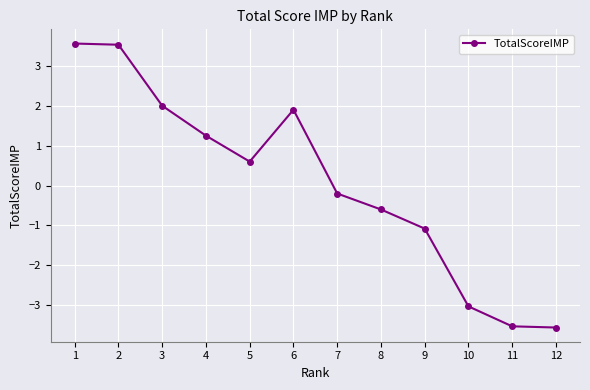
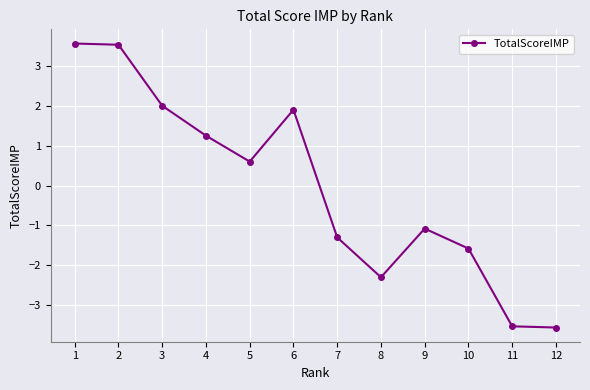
7: -0.2 -> -1.3
8: -0.6 -> -2.3
10: -3.0 -> -1.6
